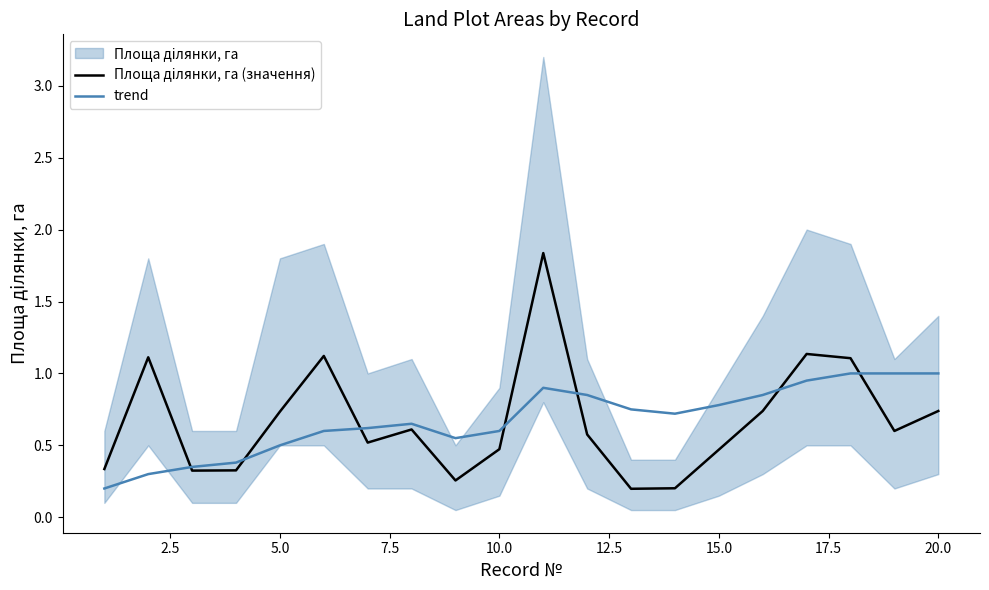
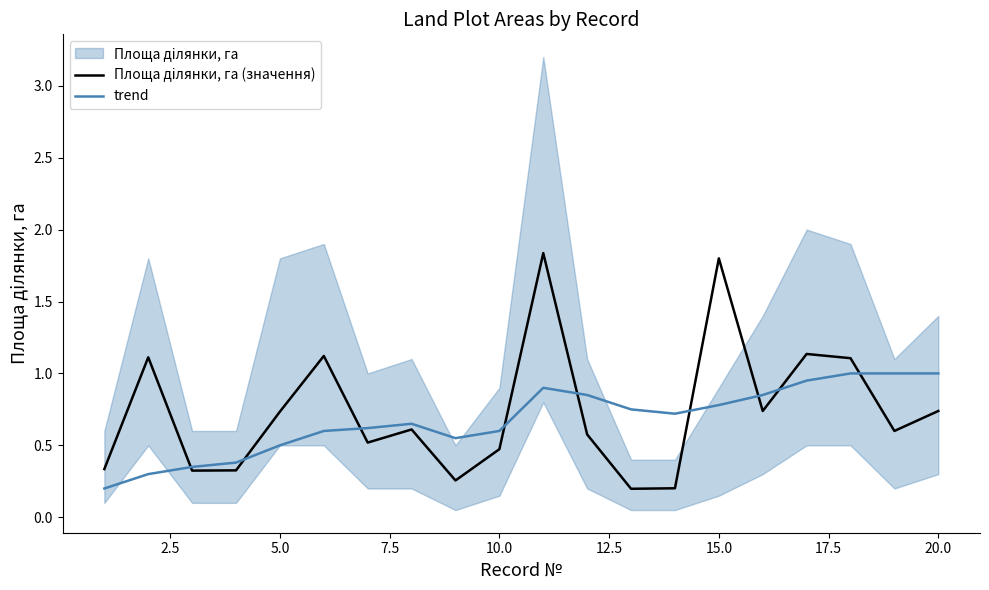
Площа ділянки, га (значення), 15.0: 0.47 -> 1.80
